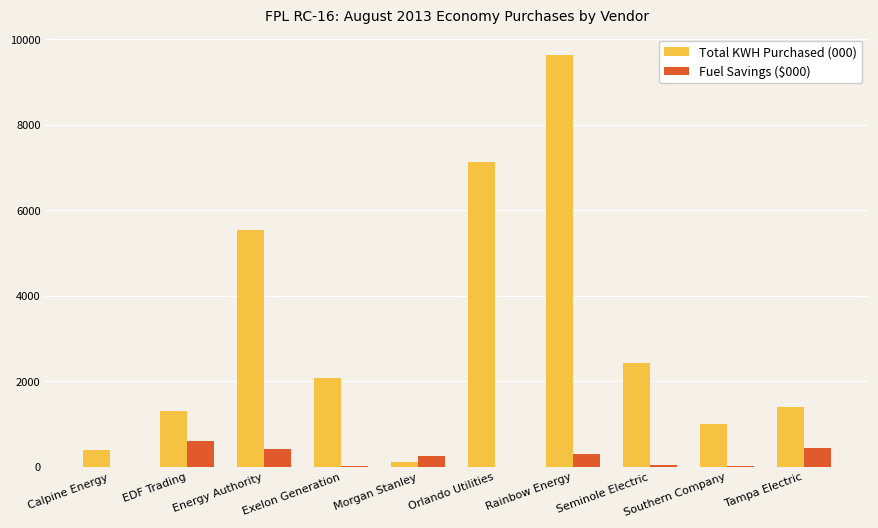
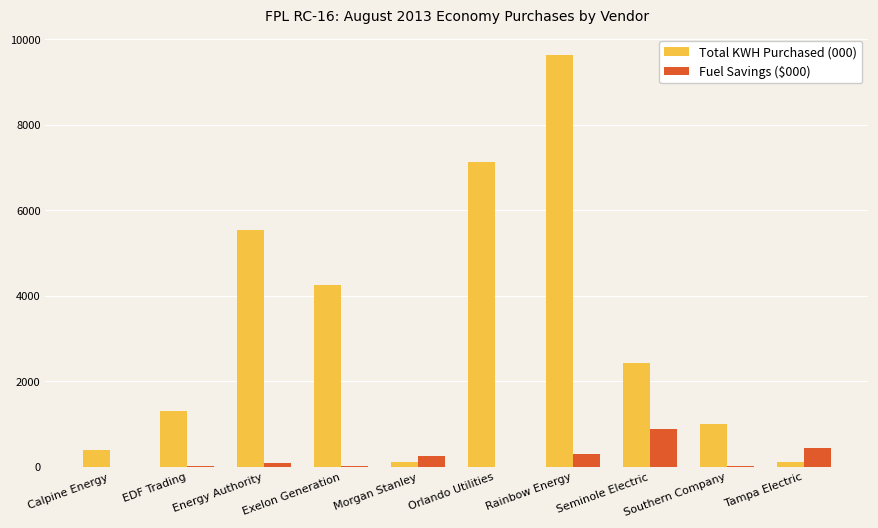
Fuel Savings ($000), EDF Trading: 600 -> 0
Fuel Savings ($000), Energy Authority: 400 -> 100
Total KWH Purchased (000), Exelon Generation: 2100 -> 4300
Fuel Savings ($000), Seminole Electric: 100 -> 900
Total KWH Purchased (000), Tampa Electric: 1400 -> 100
